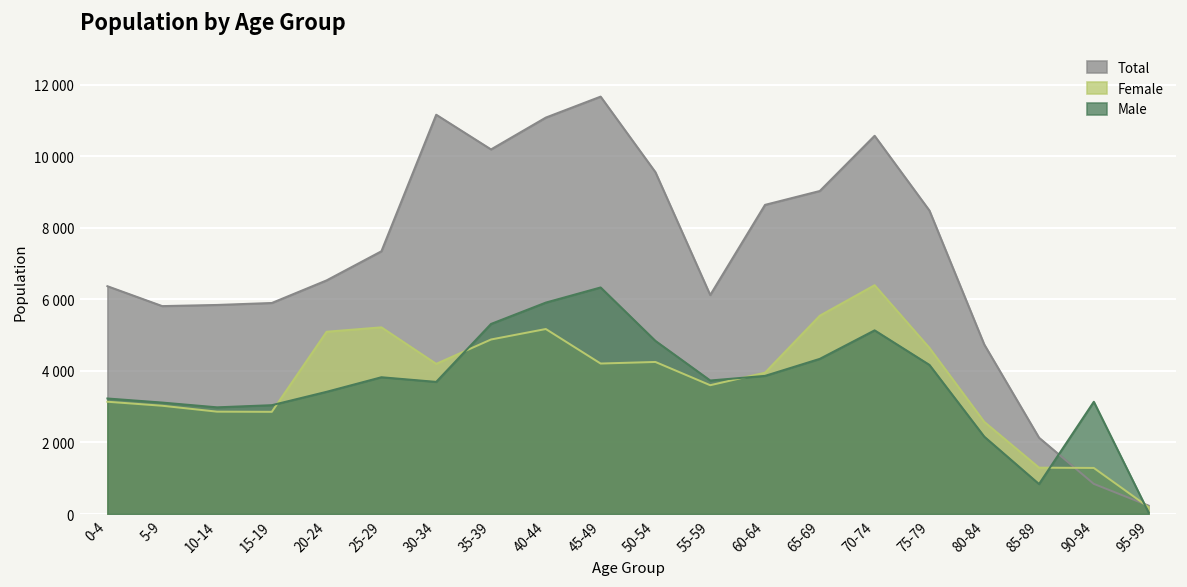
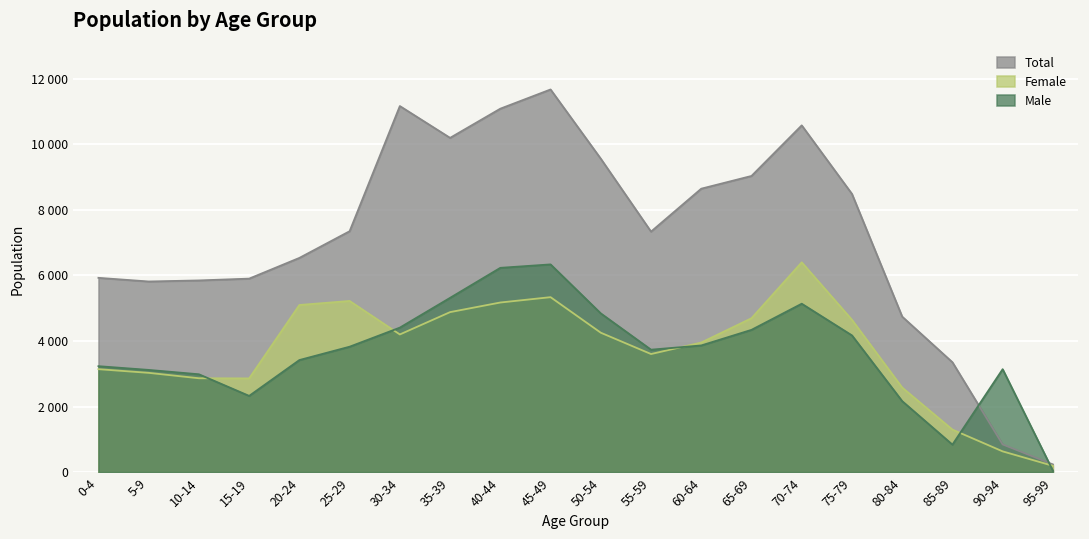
Total, 0-4: 6400 -> 5900
Male, 15-19: 3000 -> 2300
Male, 30-34: 3700 -> 4400
Male, 40-44: 5900 -> 6200
Female, 45-49: 4200 -> 5300
Total, 55-59: 6100 -> 7300
Female, 65-69: 5500 -> 4700
Total, 85-89: 2100 -> 3400
Female, 90-94: 1300 -> 600
